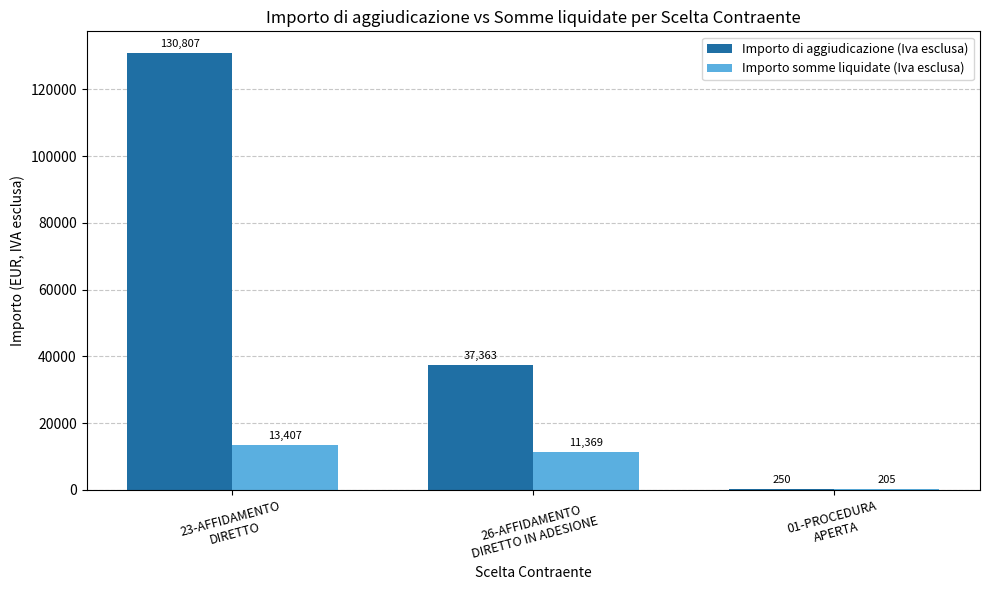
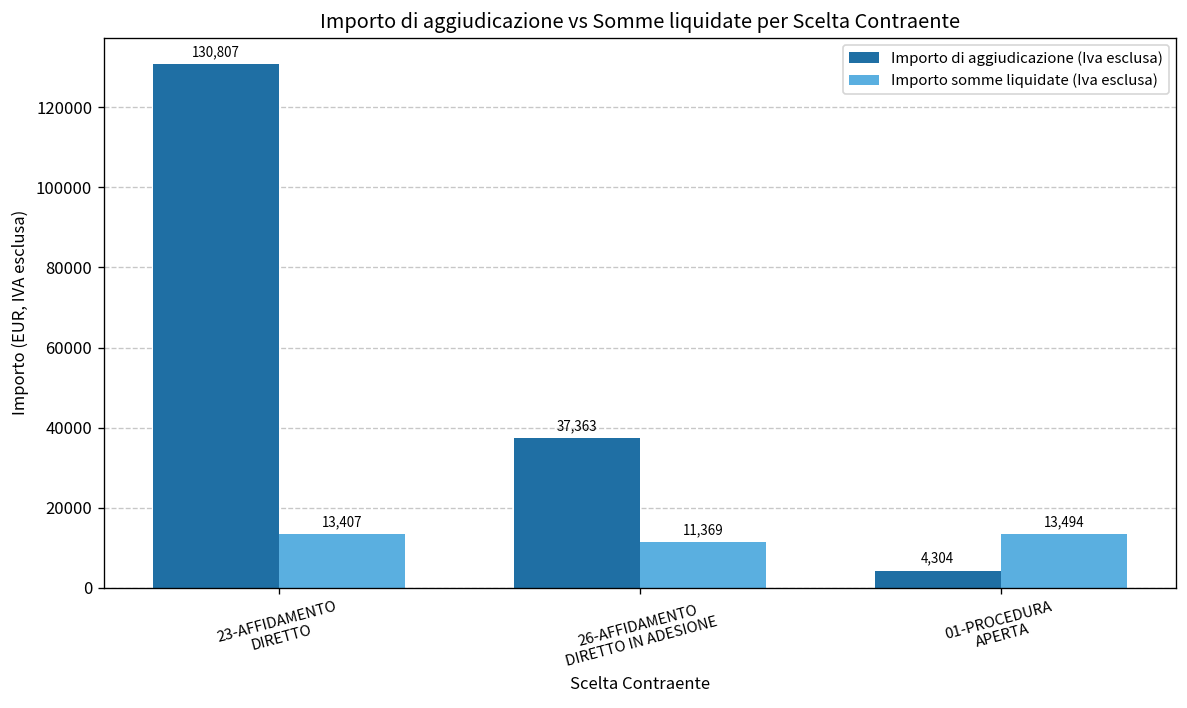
Importo di aggiudicazione (Iva esclusa), 01-PROCEDURA APERTA: 250 -> 4,304
Importo somme liquidate (Iva esclusa), 01-PROCEDURA APERTA: 205 -> 13,494
